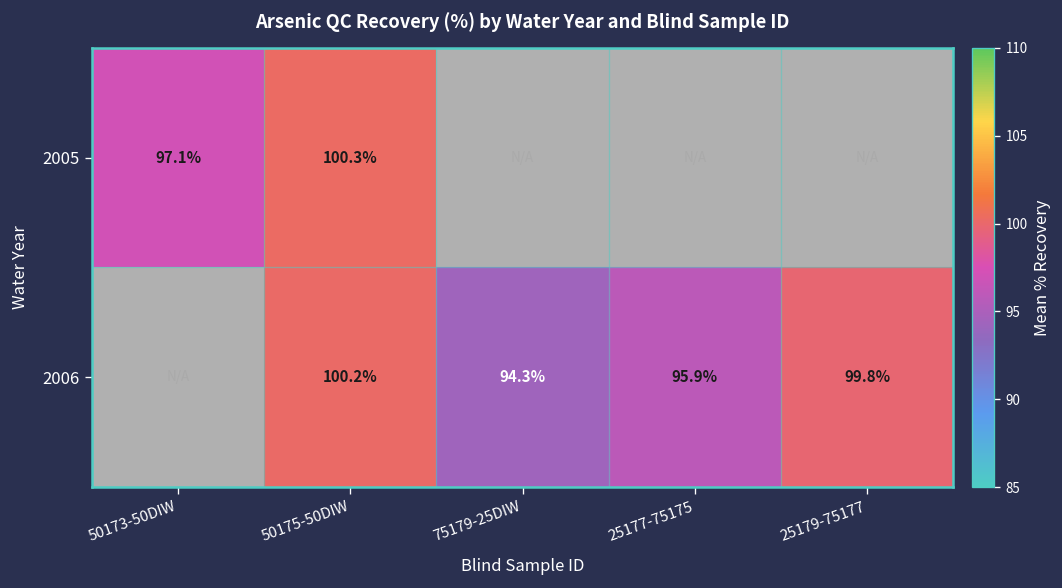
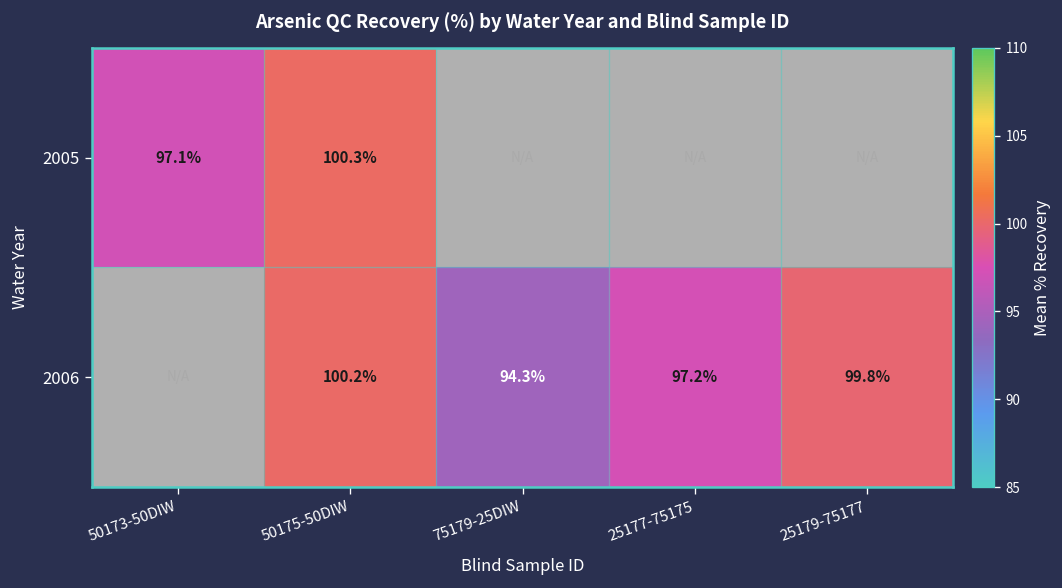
2006, 25177-75175: 95.9% -> 97.2%
